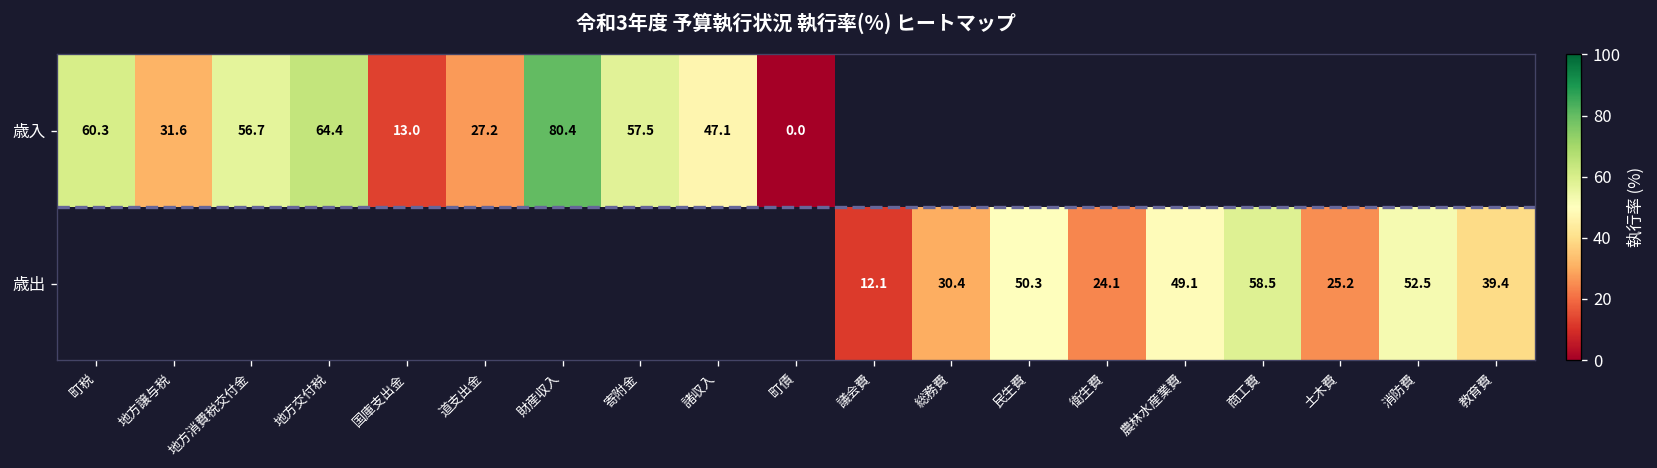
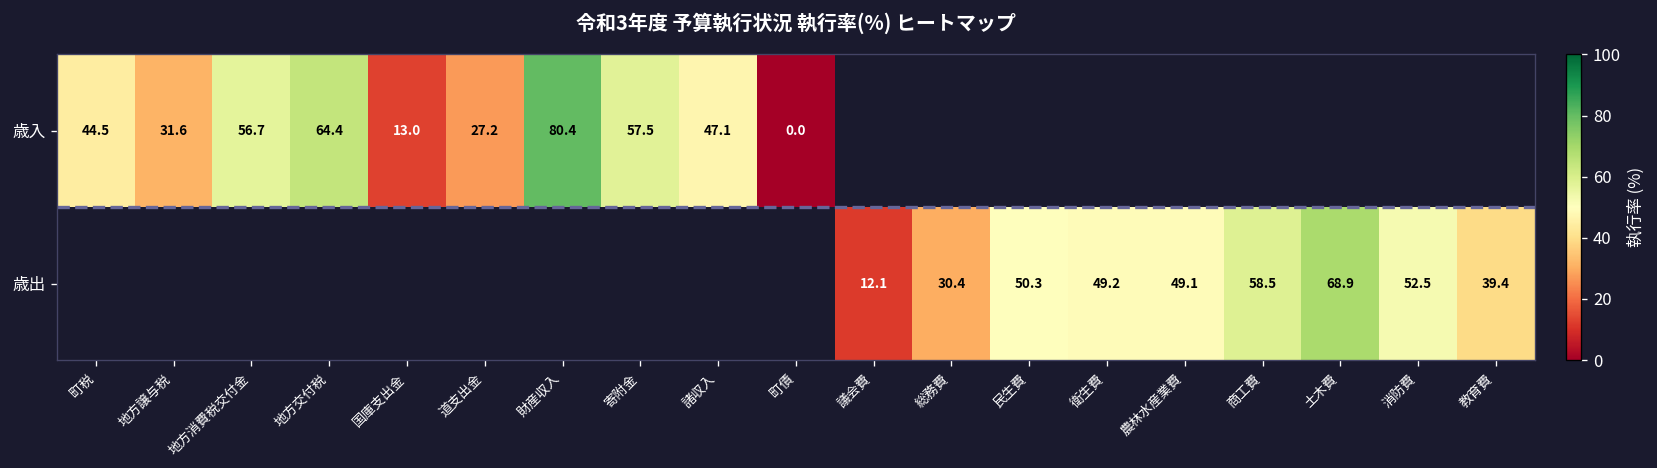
歳入, 町税: 60.3 -> 44.5
歳出, 衛生費: 24.1 -> 49.2
歳出, 土木費: 25.2 -> 68.9
